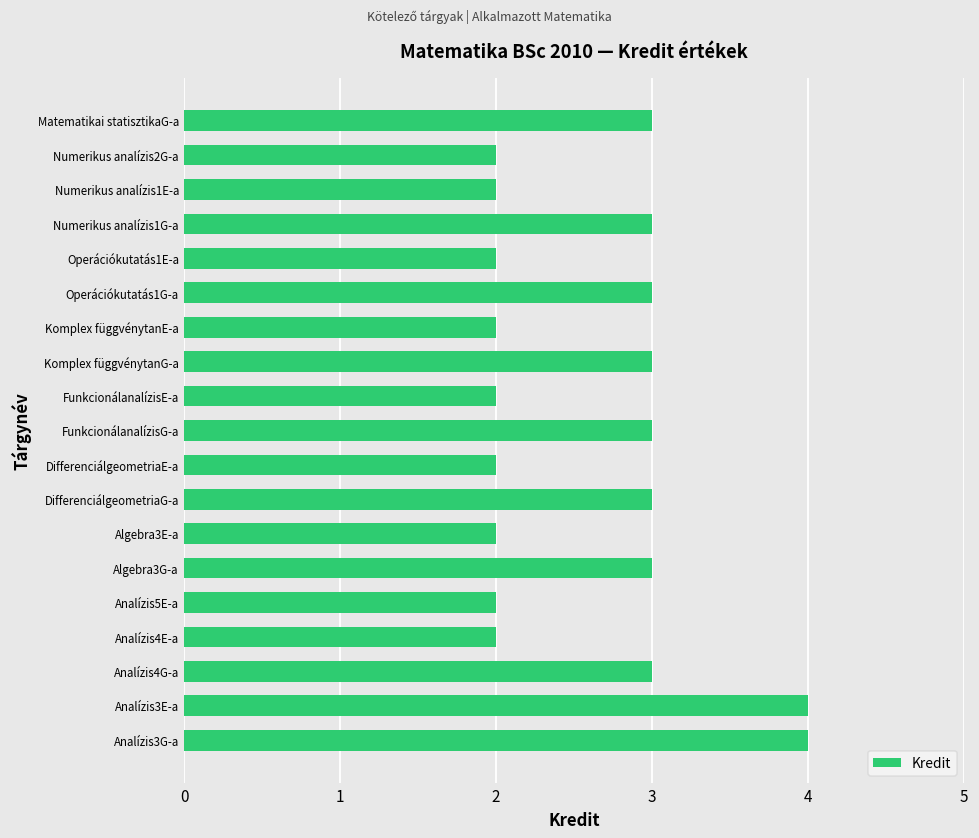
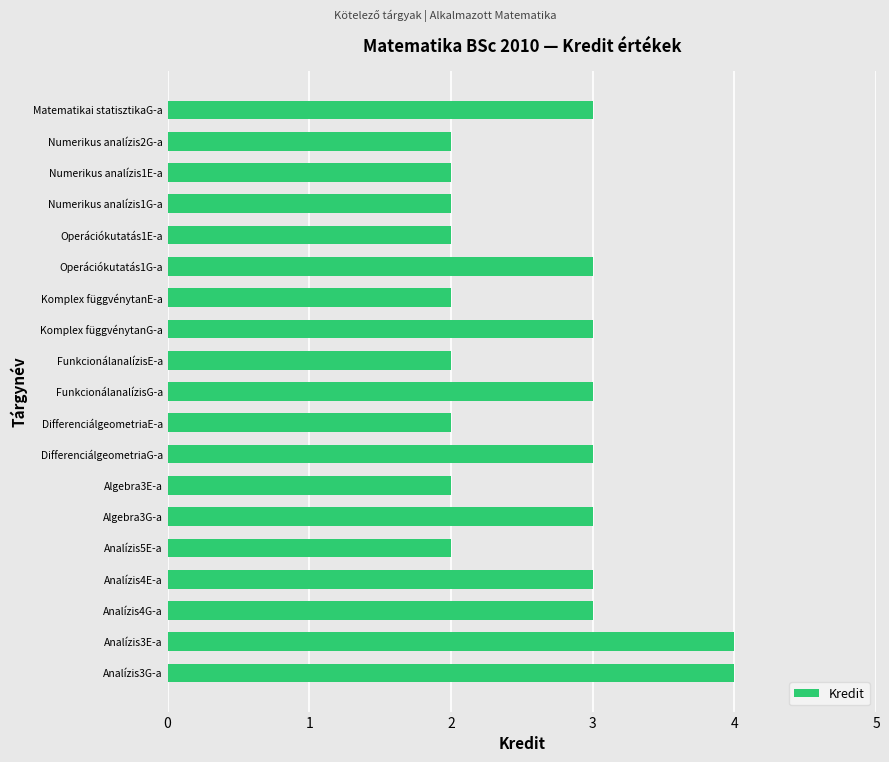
Numerikus analízis1G-a: 3 -> 2
Analízis4E-a: 2 -> 3
